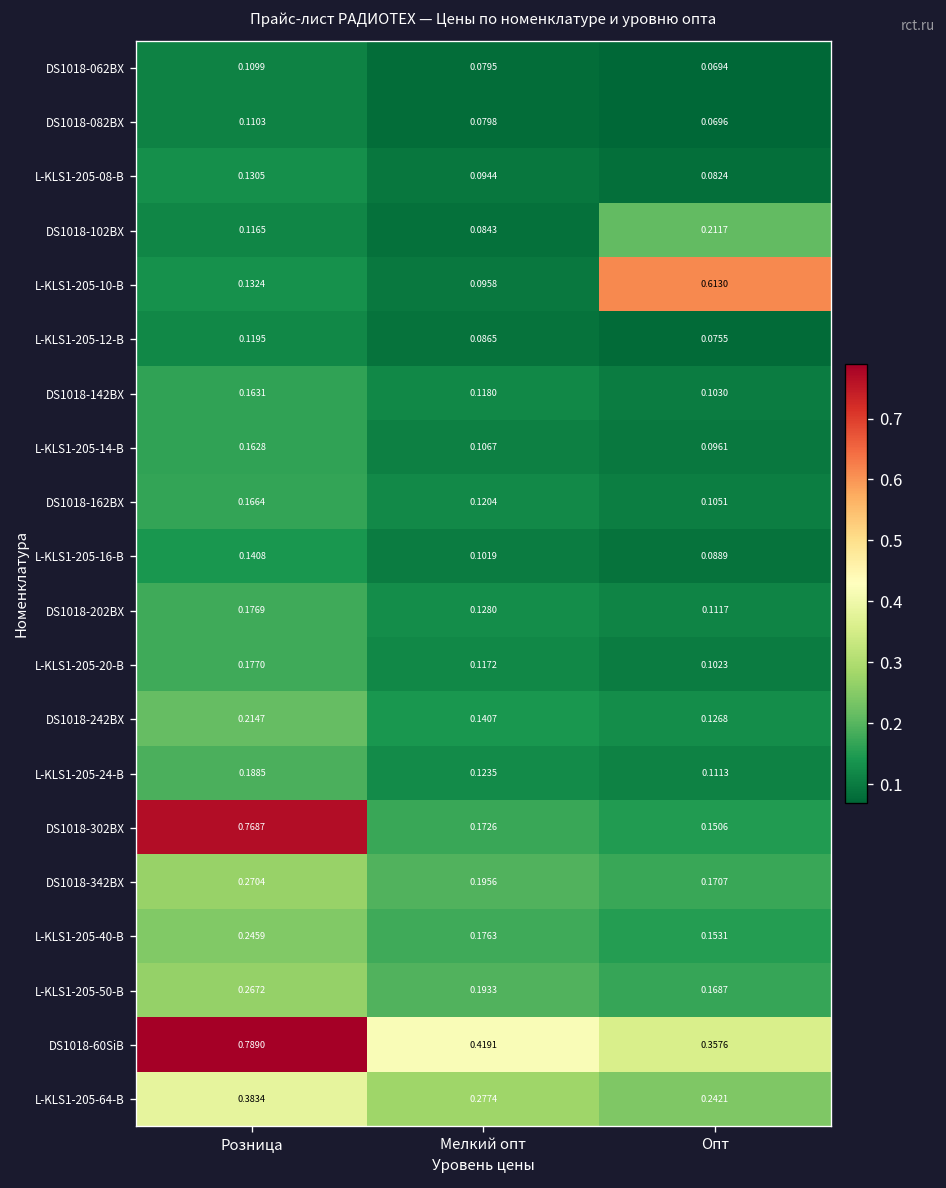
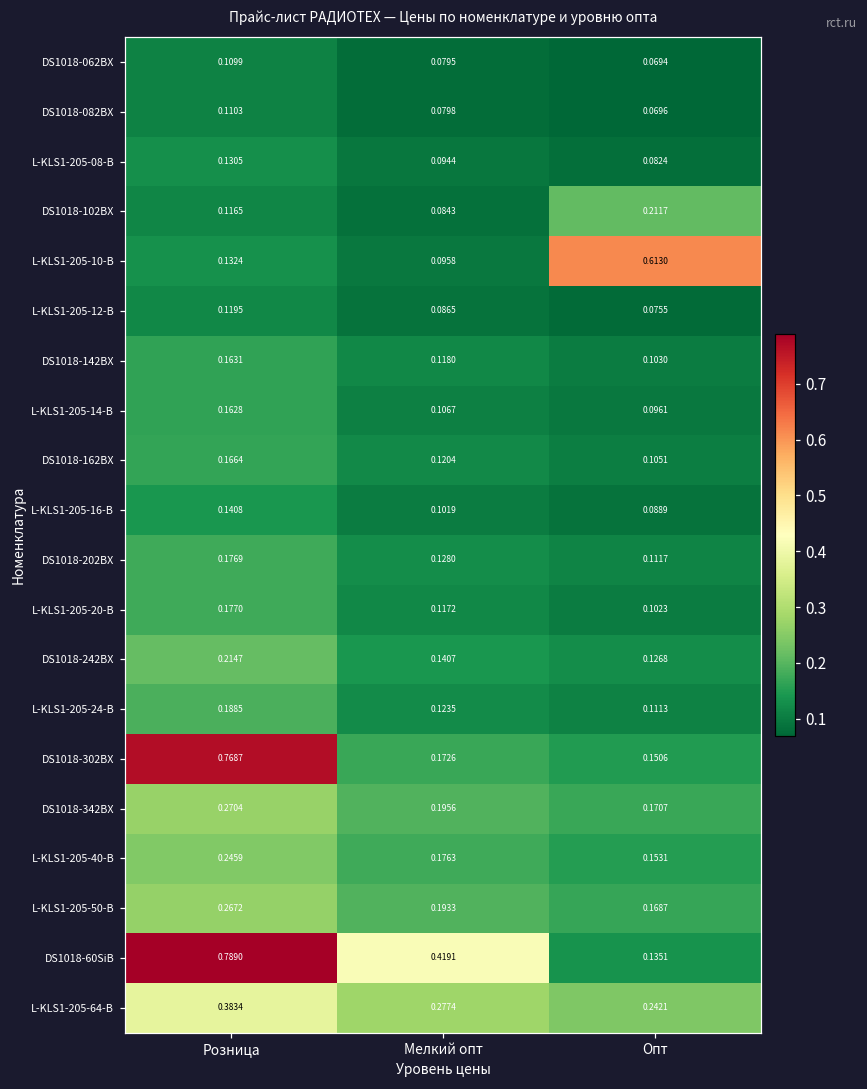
DS1018-60SiB, Опт: 0.3576 -> 0.1351
